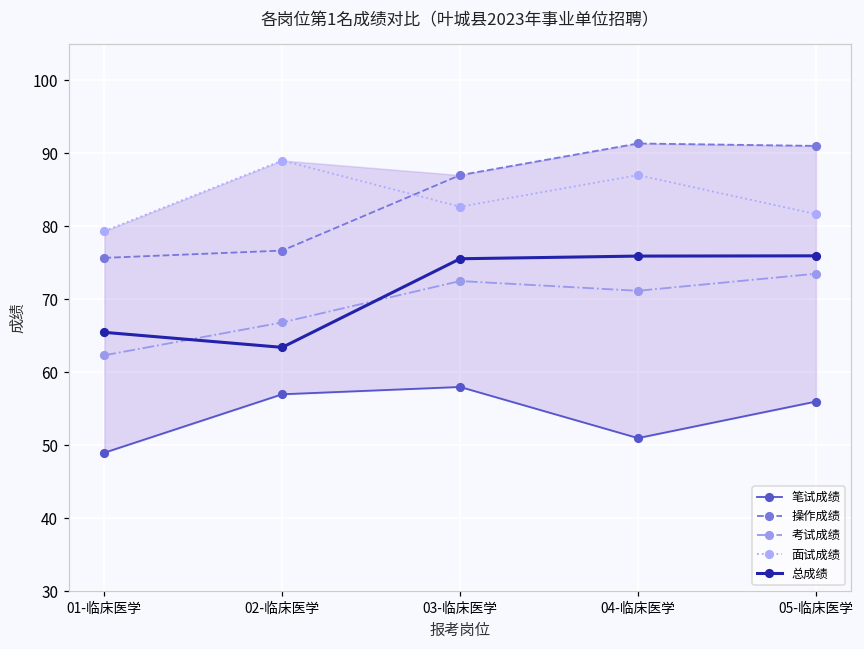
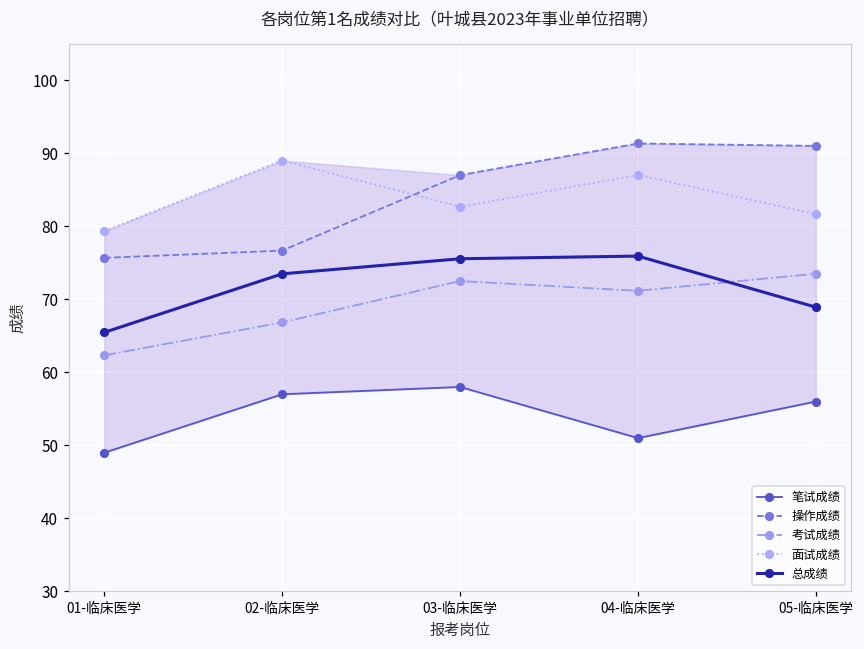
总成绩, 02-临床医学: 63 -> 73
总成绩, 05-临床医学: 76 -> 69
